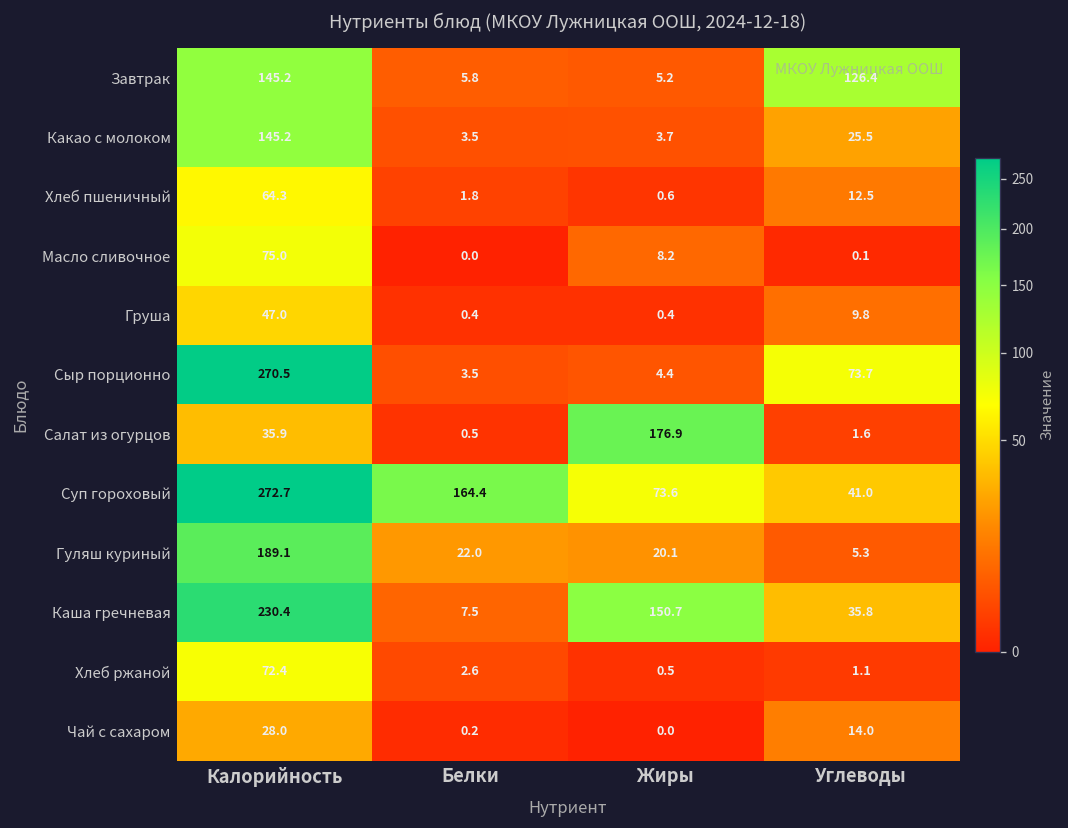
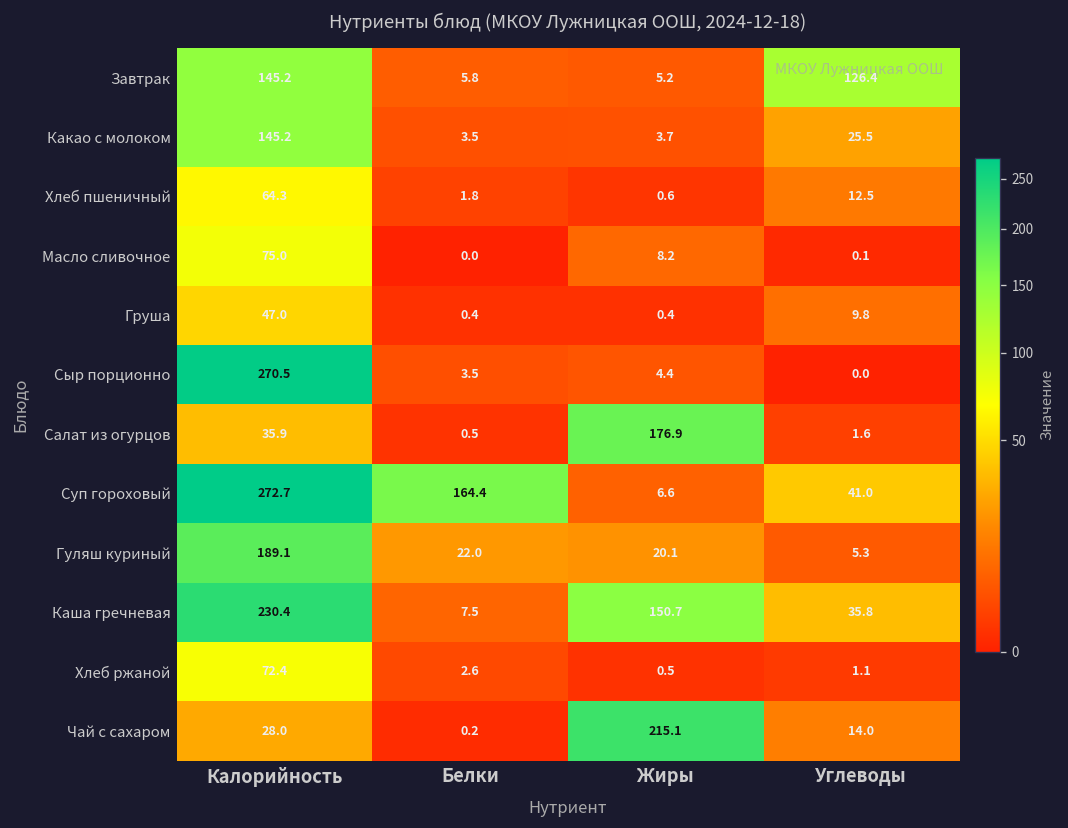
Сыр порционно, Углеводы: 73.7 -> 0.0
Суп гороховый, Жиры: 73.6 -> 6.6
Чай с сахаром, Жиры: 0.0 -> 215.1
